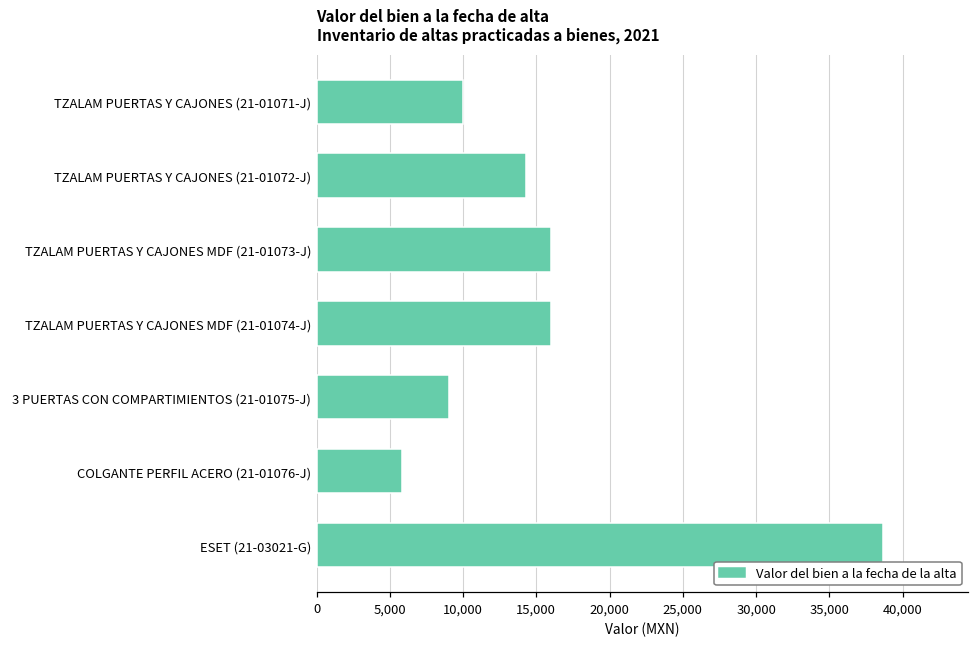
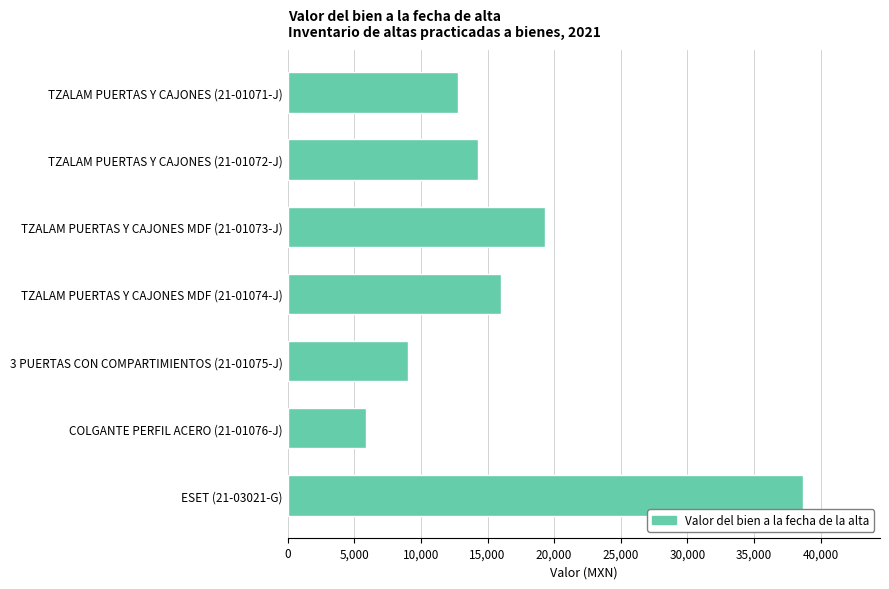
TZALAM PUERTAS Y CAJONES (21-01071-J): 10,000 -> 12,800
TZALAM PUERTAS Y CAJONES MDF (21-01073-J): 16,000 -> 19,300
